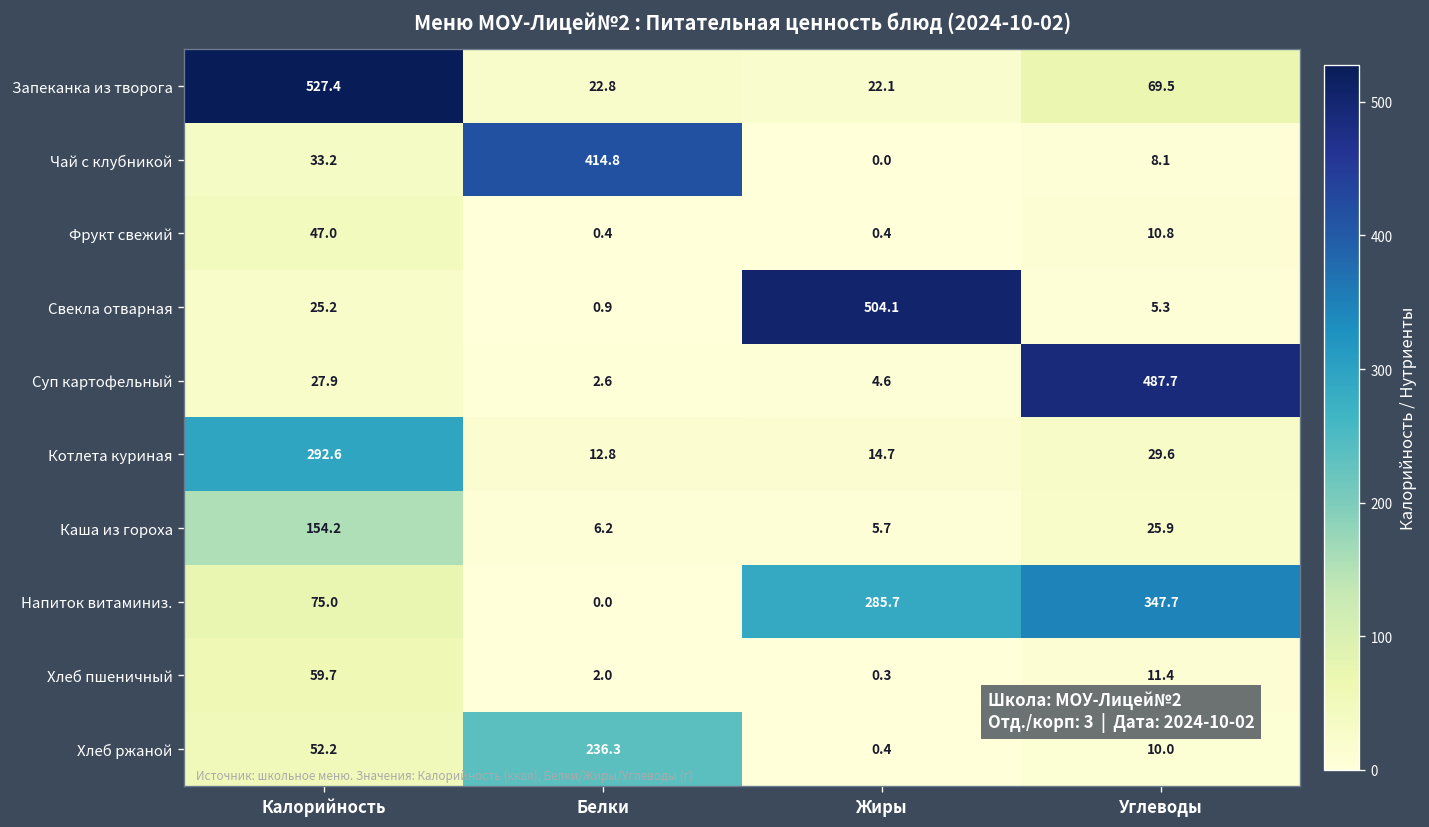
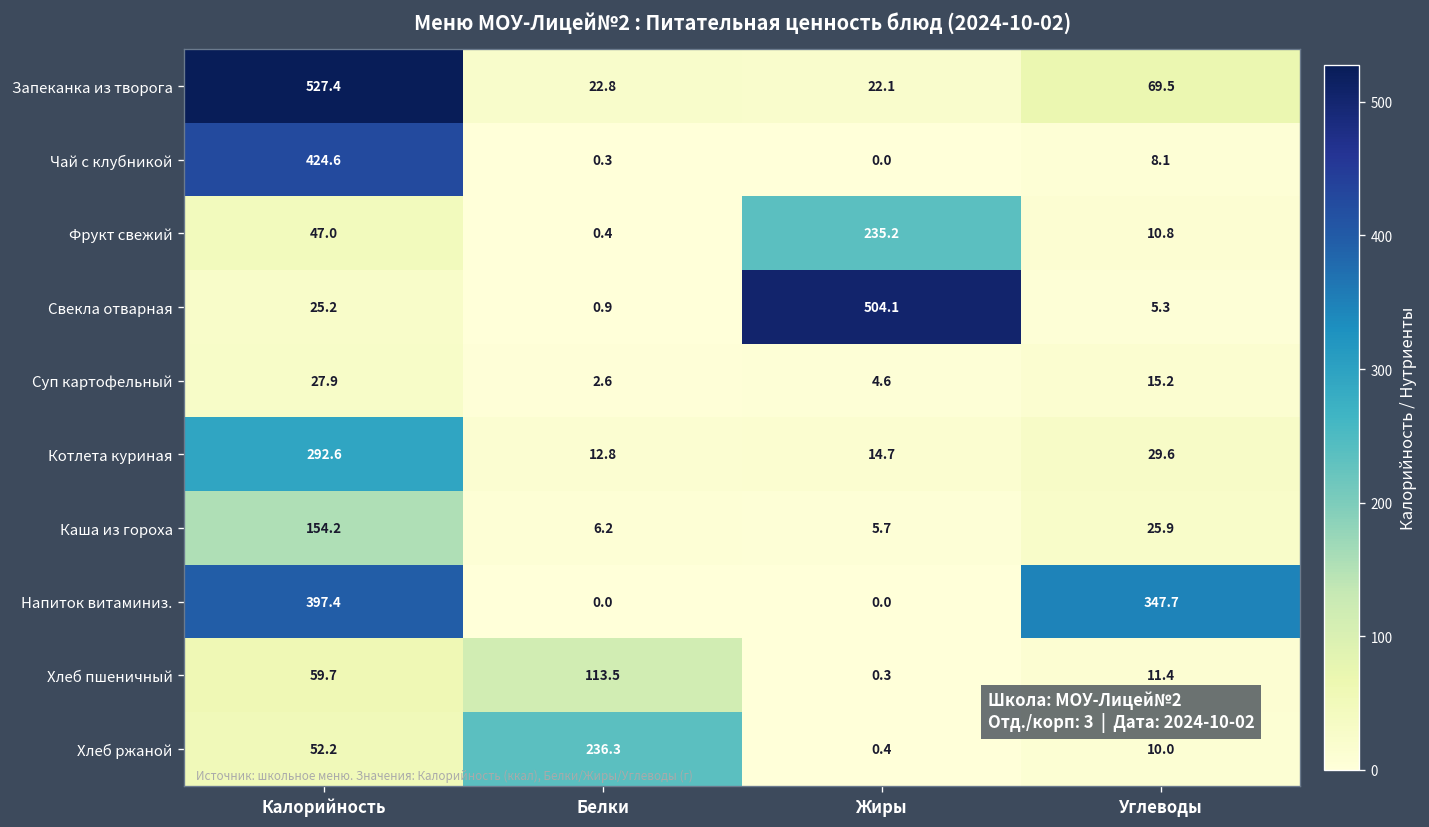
Чай с клубникой, Калорийность: 33.2 -> 424.6
Чай с клубникой, Белки: 414.8 -> 0.3
Фрукт свежий, Жиры: 0.4 -> 235.2
Суп картофельный, Углеводы: 487.7 -> 15.2
Напиток витаминиз., Калорийность: 75.0 -> 397.4
Напиток витаминиз., Жиры: 285.7 -> 0.0
Хлеб пшеничный, Белки: 2.0 -> 113.5
